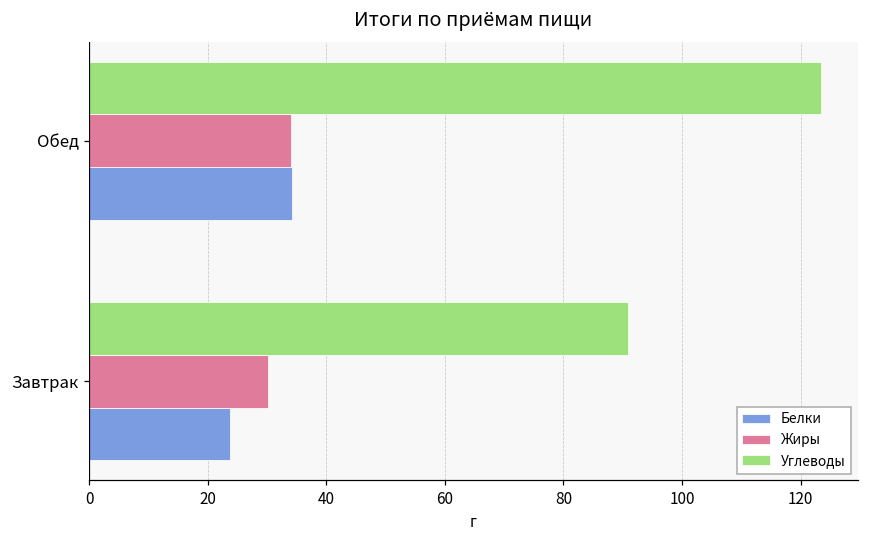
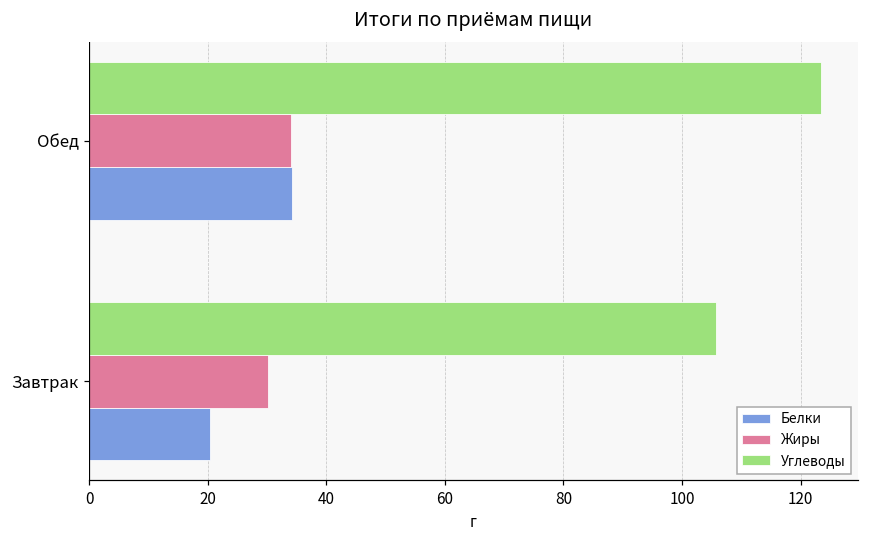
Углеводы, Завтрак: 91 -> 106
Белки, Завтрак: 24 -> 20
